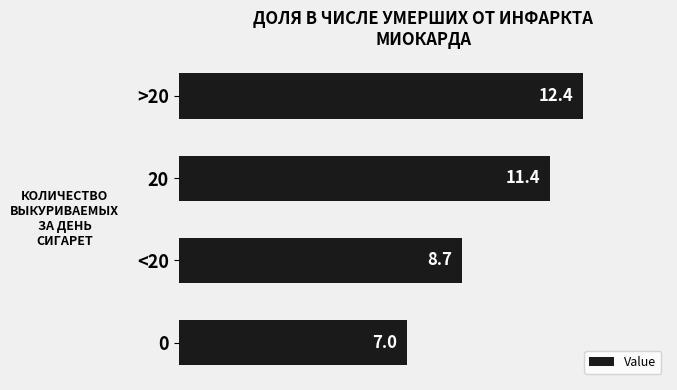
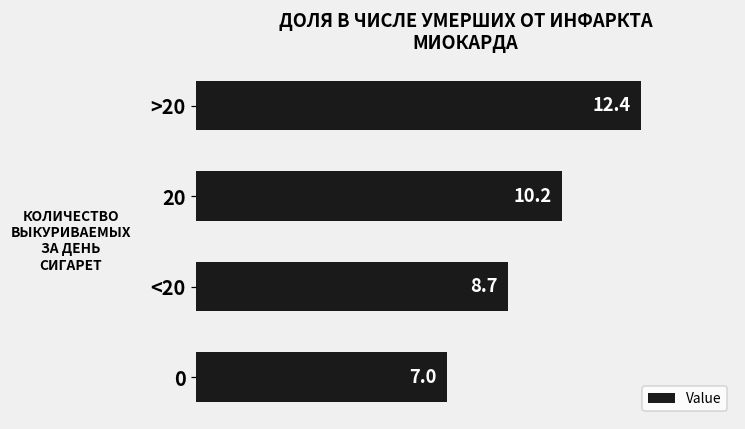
20: 11.4 -> 10.2
